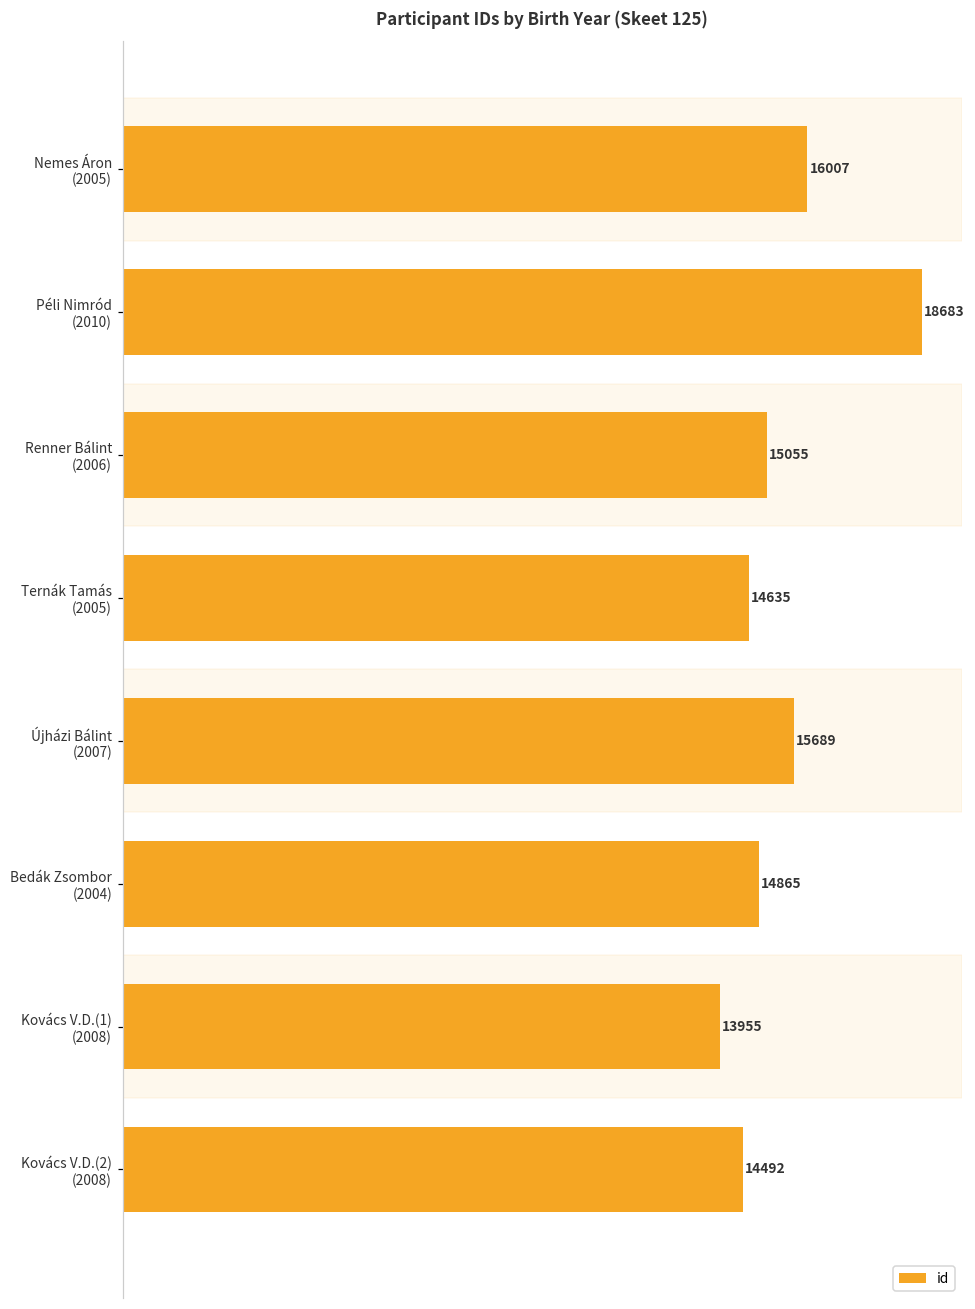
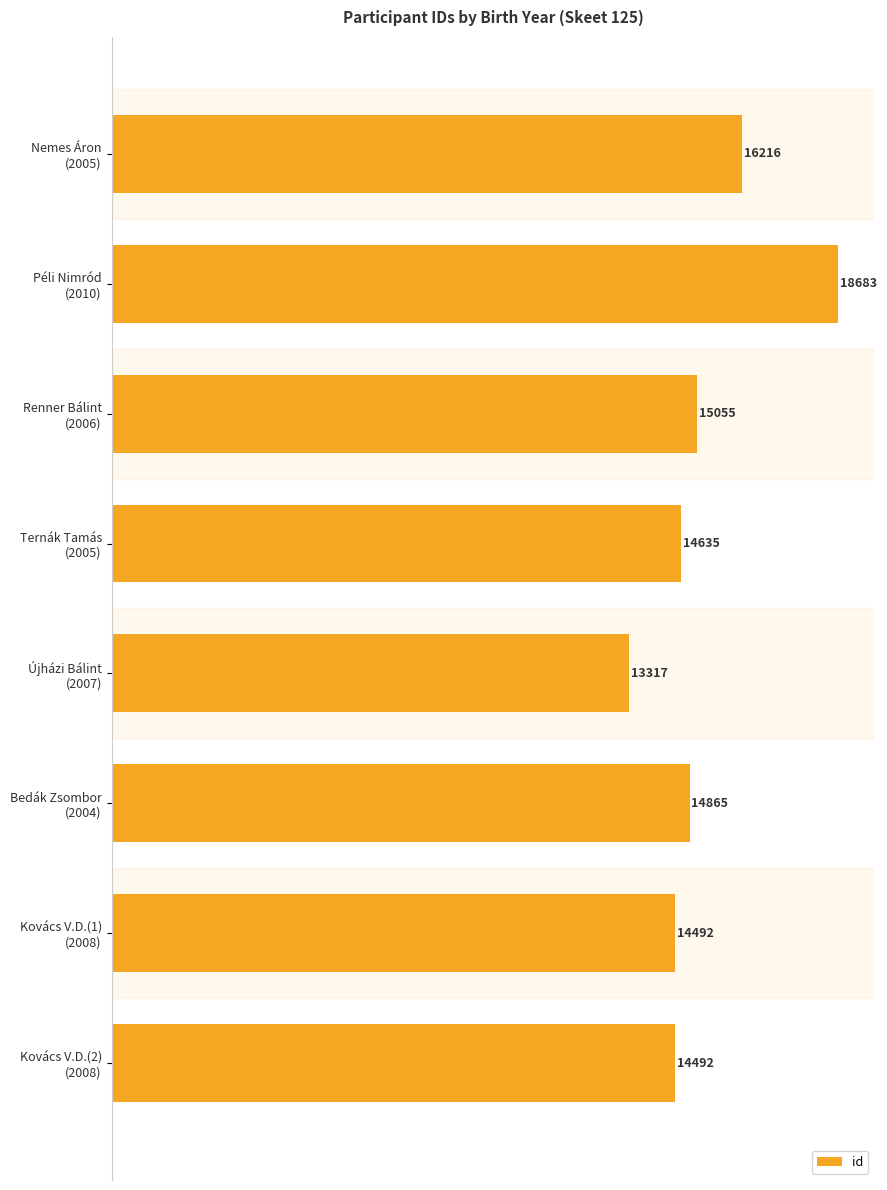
Nemes Áron (2005): 16007 -> 16216
Újházi Bálint (2007): 15689 -> 13317
Kovács V.D.(1) (2008): 13955 -> 14492
